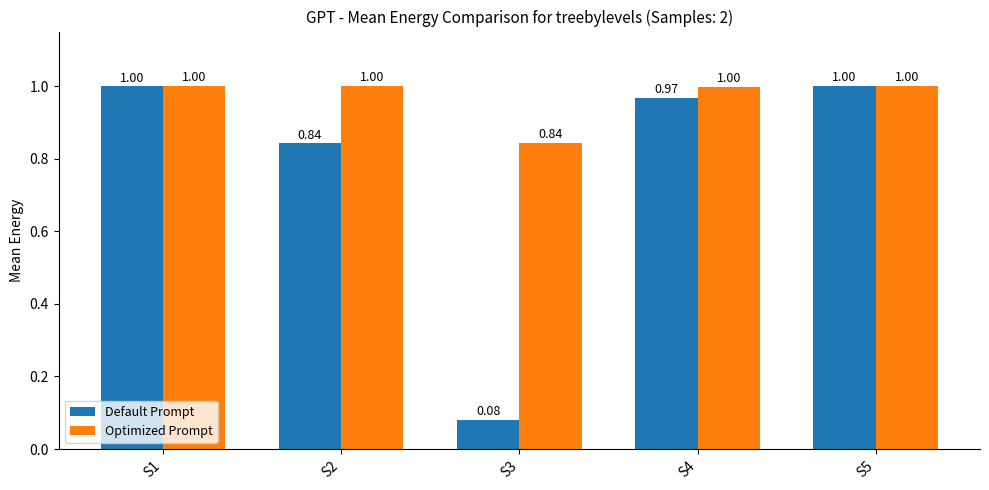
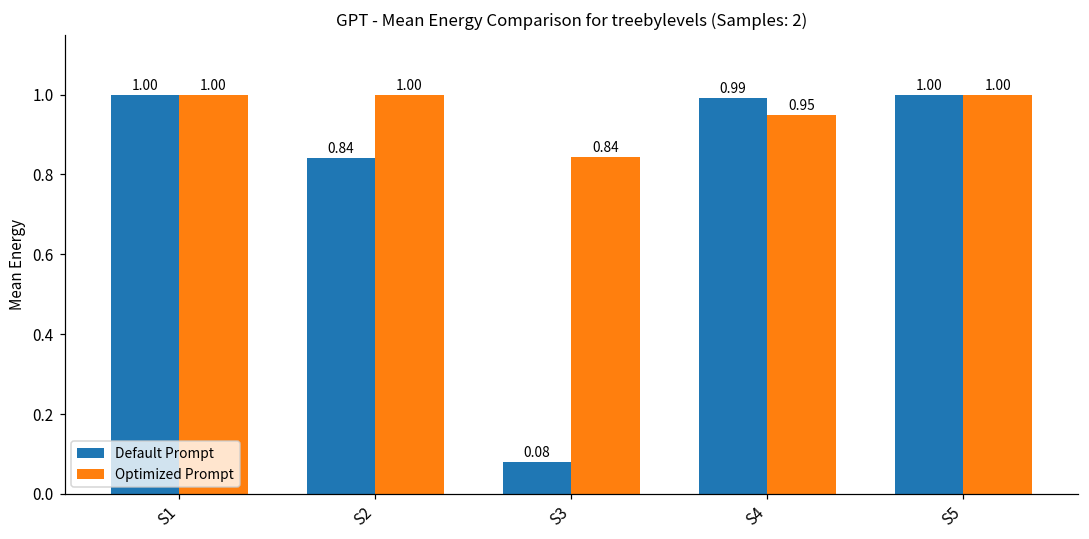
Default Prompt, S4: 0.97 -> 0.99
Optimized Prompt, S4: 1.00 -> 0.95
